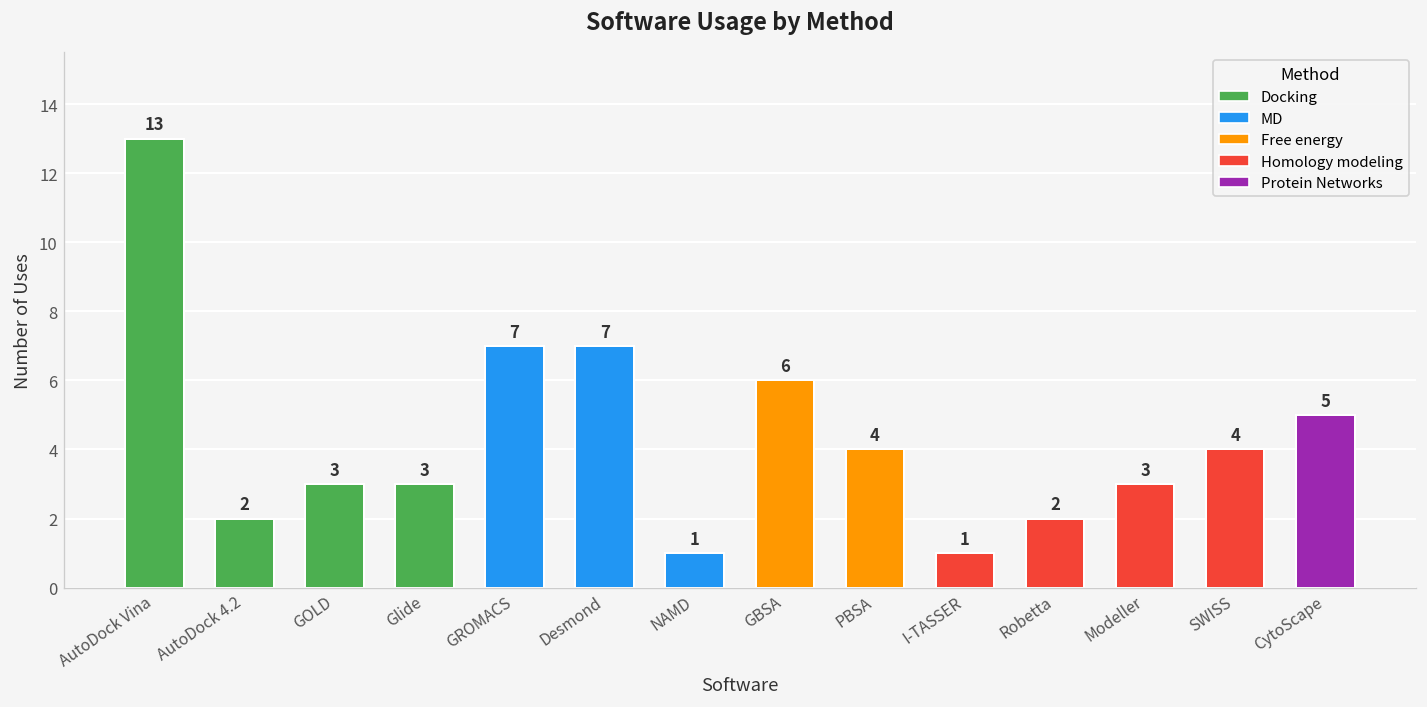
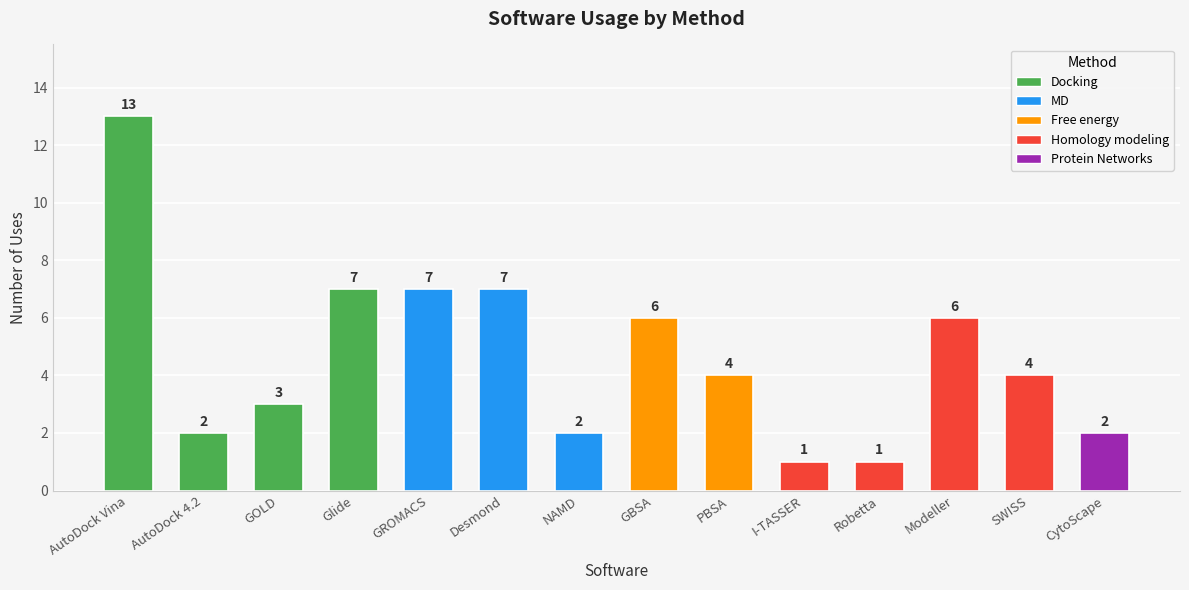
Glide: 3 -> 7
NAMD: 1 -> 2
Robetta: 2 -> 1
Modeller: 3 -> 6
CytoScape: 5 -> 2
